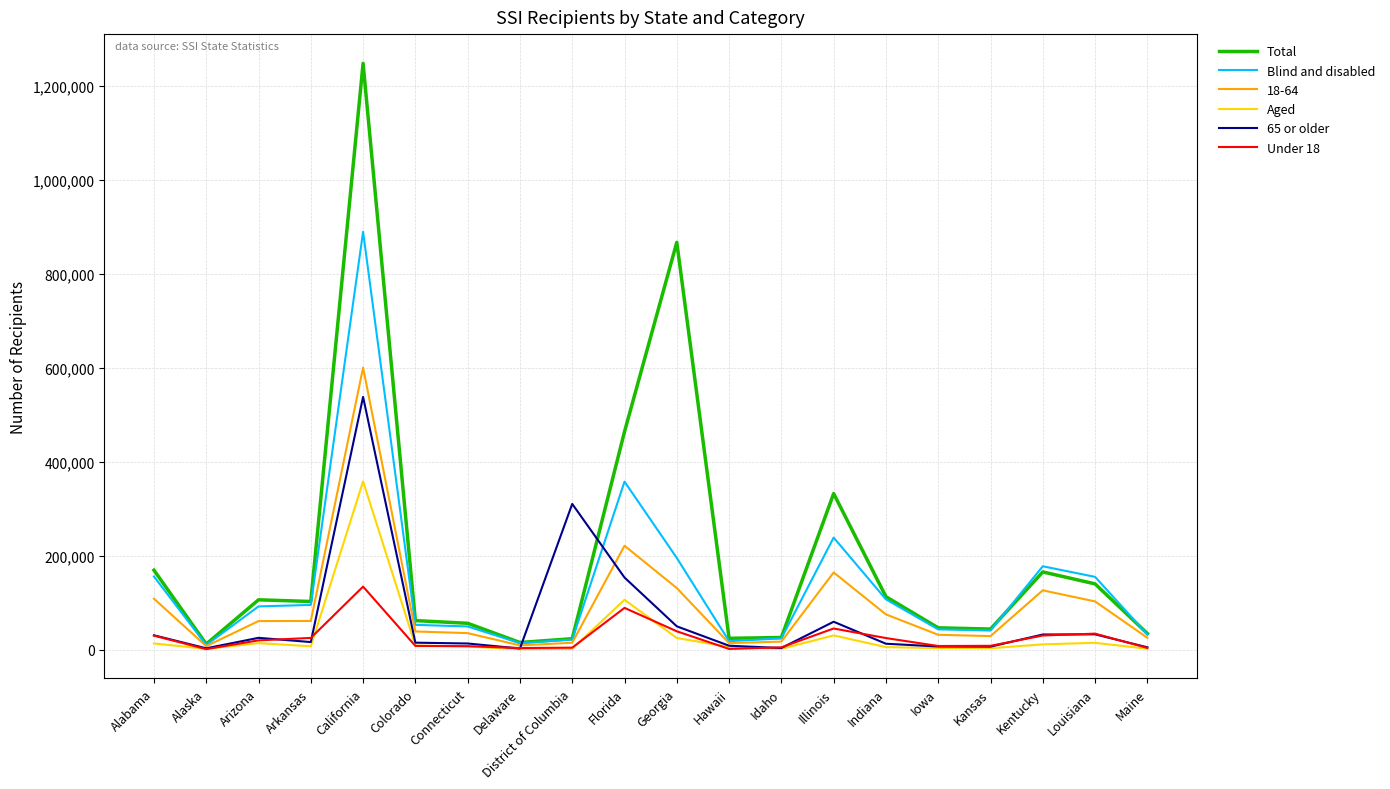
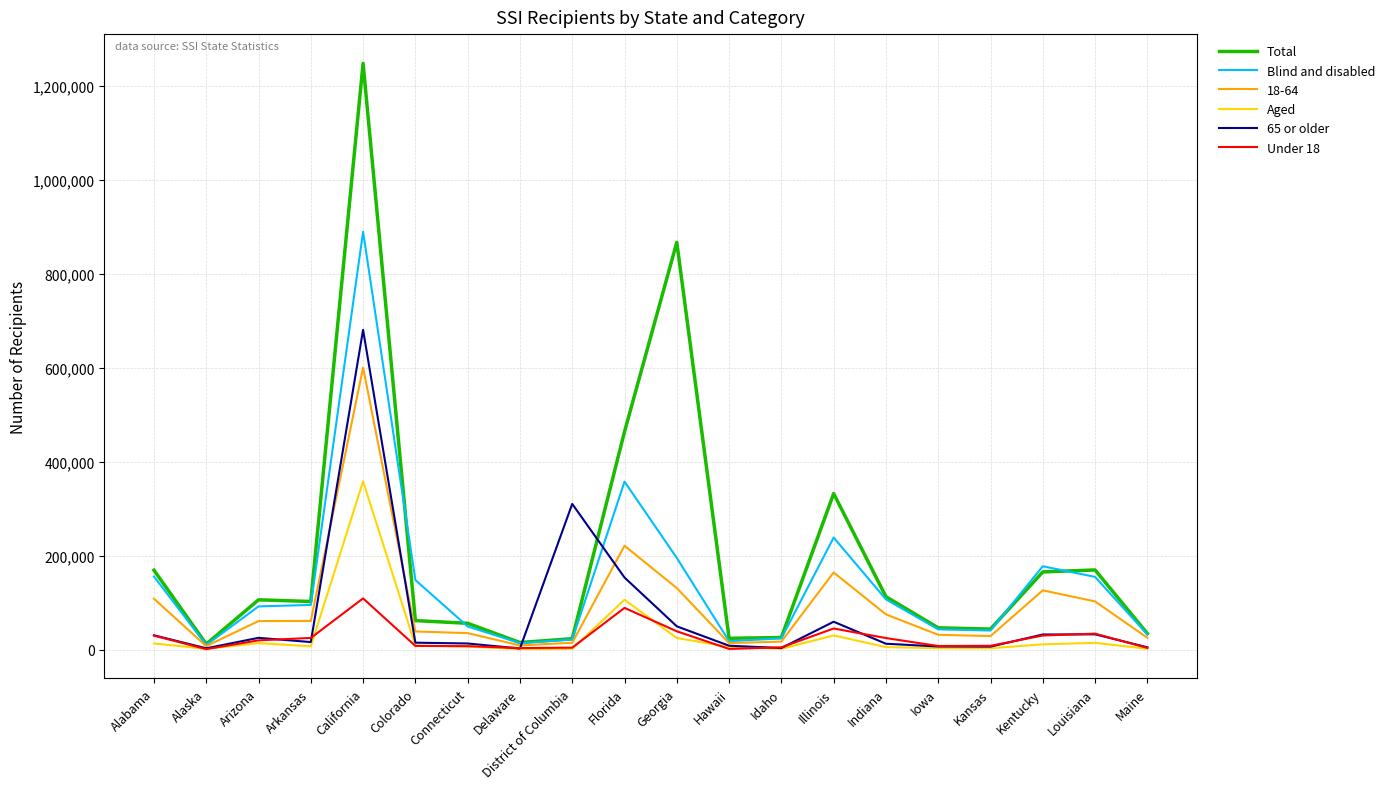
65 or older, California: 540,000 -> 680,000
Under 18, California: 130,000 -> 110,000
Blind and disabled, Colorado: 50,000 -> 150,000
Total, Louisiana: 140,000 -> 170,000
